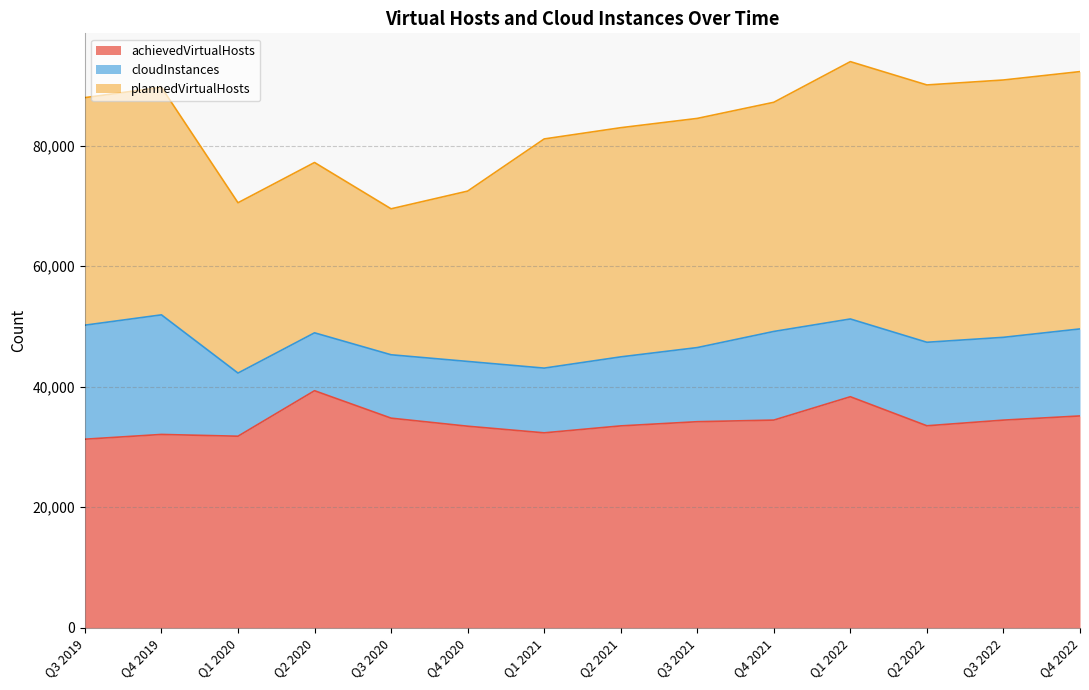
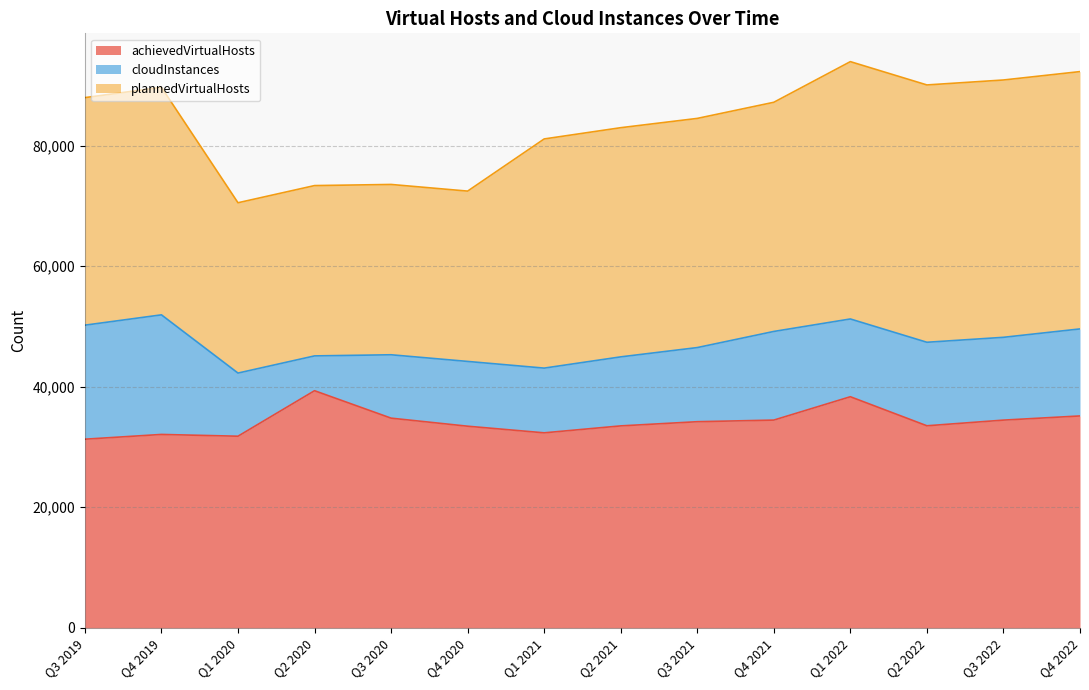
cloudInstances, Q2 2020: 10,000 -> 6,000
plannedVirtualHosts, Q3 2020: 24,000 -> 28,000
